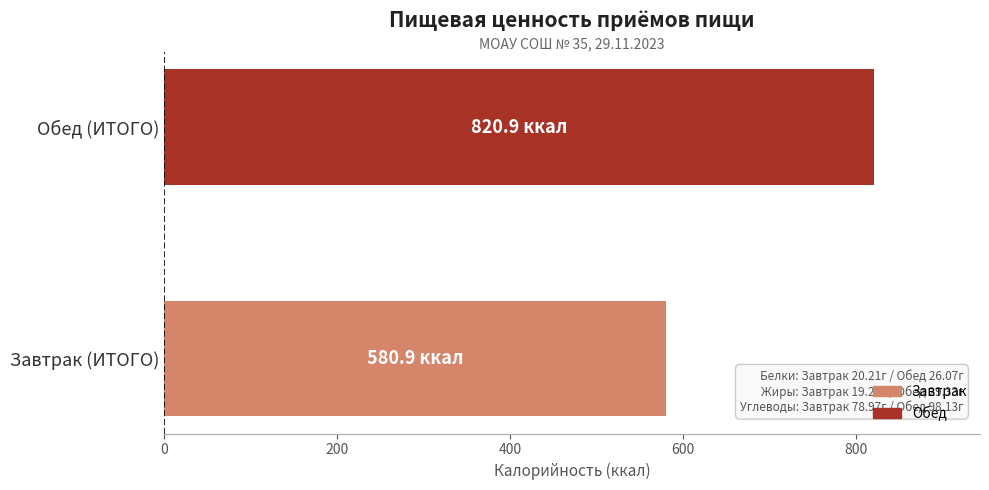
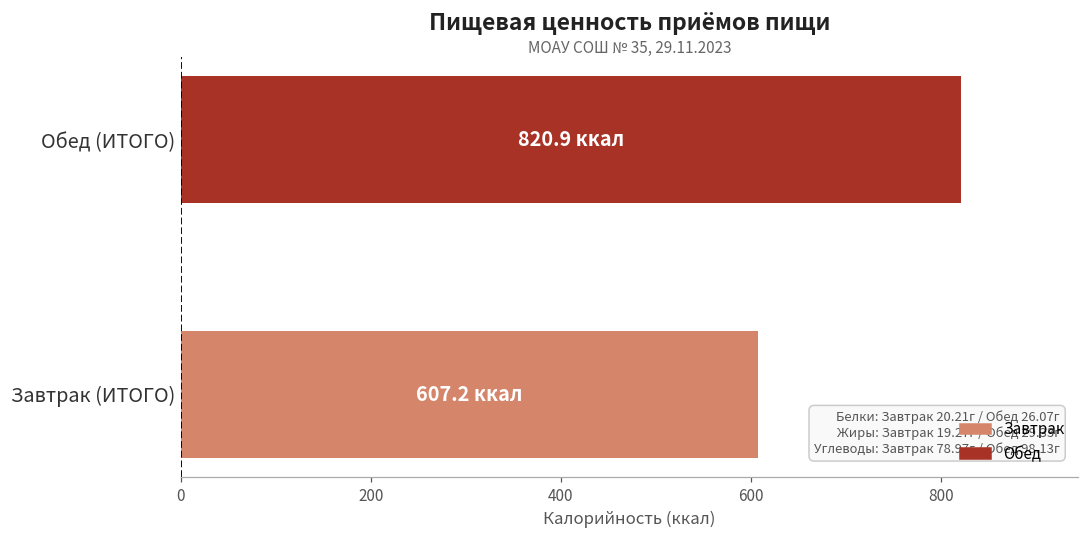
Завтрак (ИТОГО): 580.9 -> 607.2
